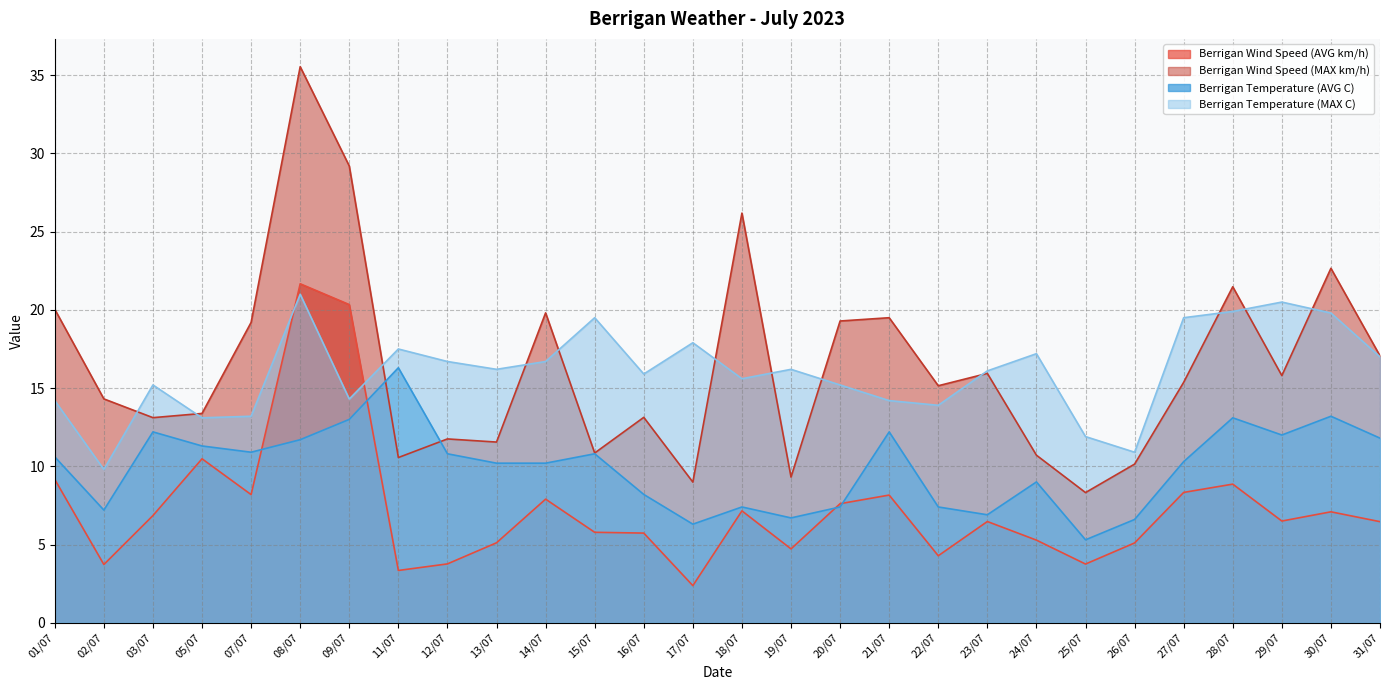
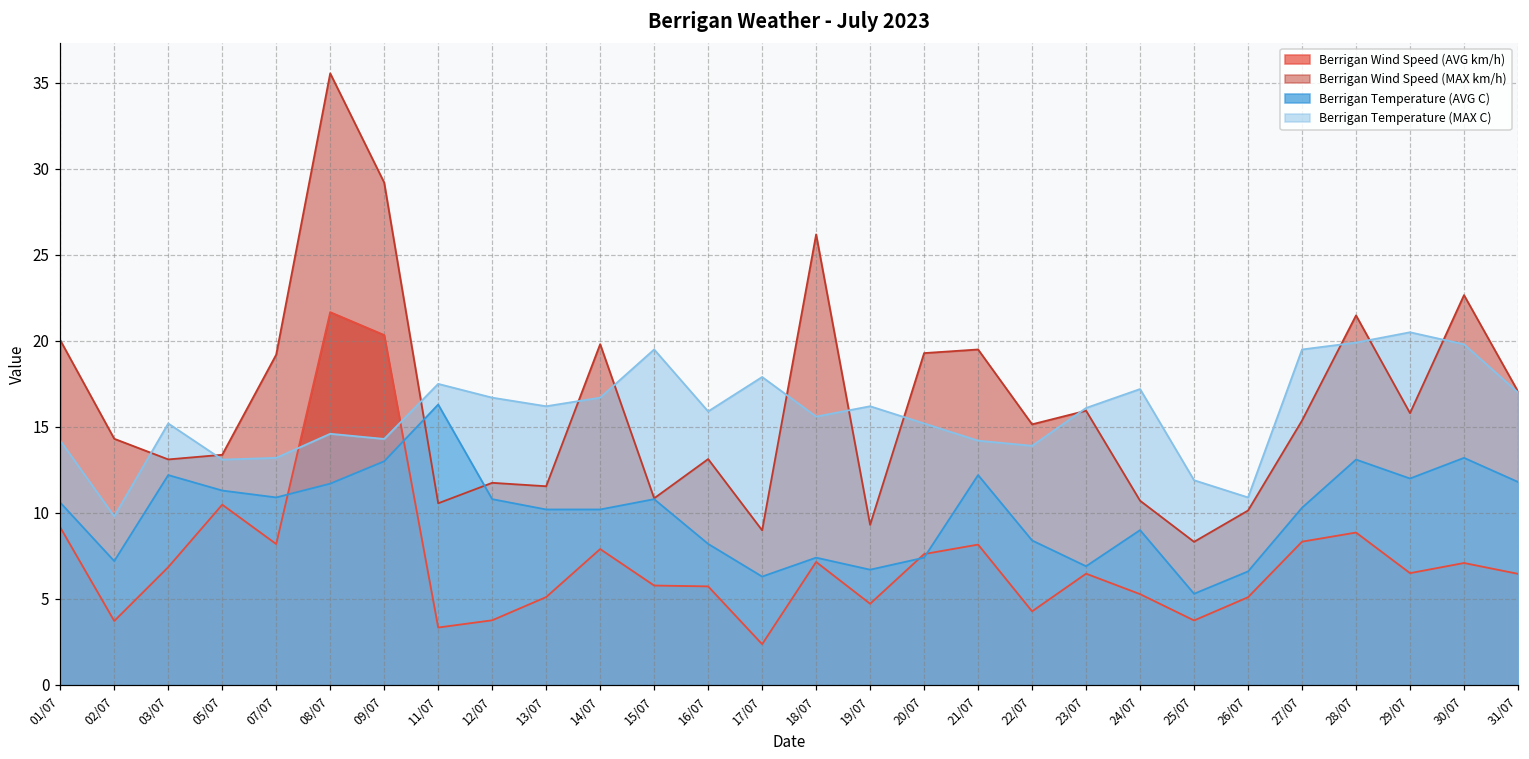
Berrigan Temperature (MAX C), 08/07: 21.0 -> 14.6
Berrigan Temperature (AVG C), 22/07: 7.4 -> 8.4
